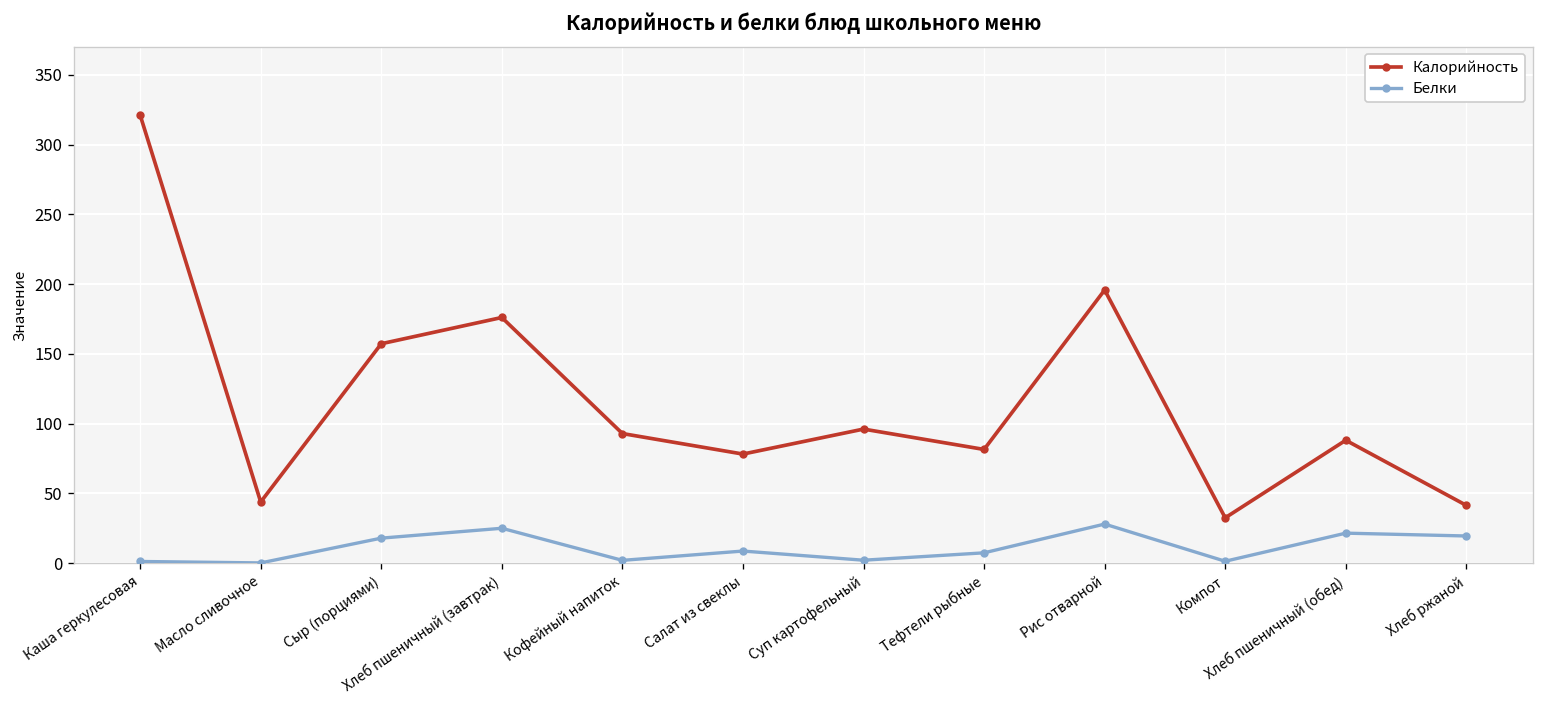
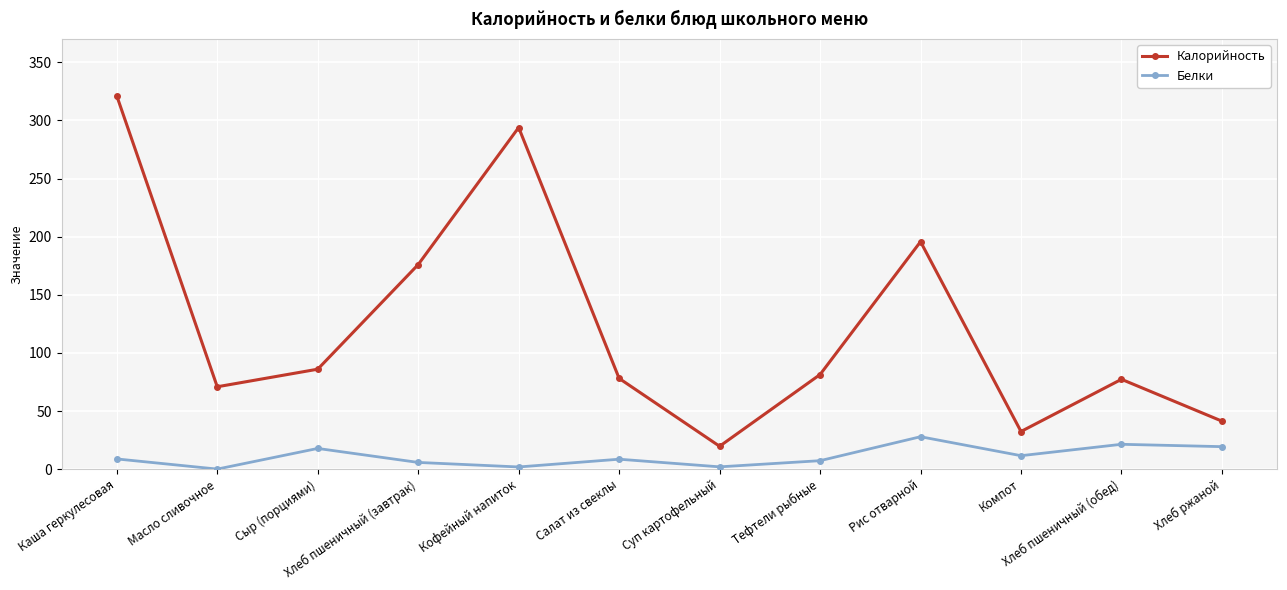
Белки, Каша геркулесовая: 1 -> 9
Калорийность, Масло сливочное: 44 -> 71
Калорийность, Сыр (порциями): 157 -> 86
Белки, Хлеб пшеничный (завтрак): 25 -> 6
Калорийность, Кофейный напиток: 93 -> 294
Калорийность, Суп картофельный: 96 -> 20
Белки, Компот: 1 -> 12
Калорийность, Хлеб пшеничный (обед): 88 -> 77
